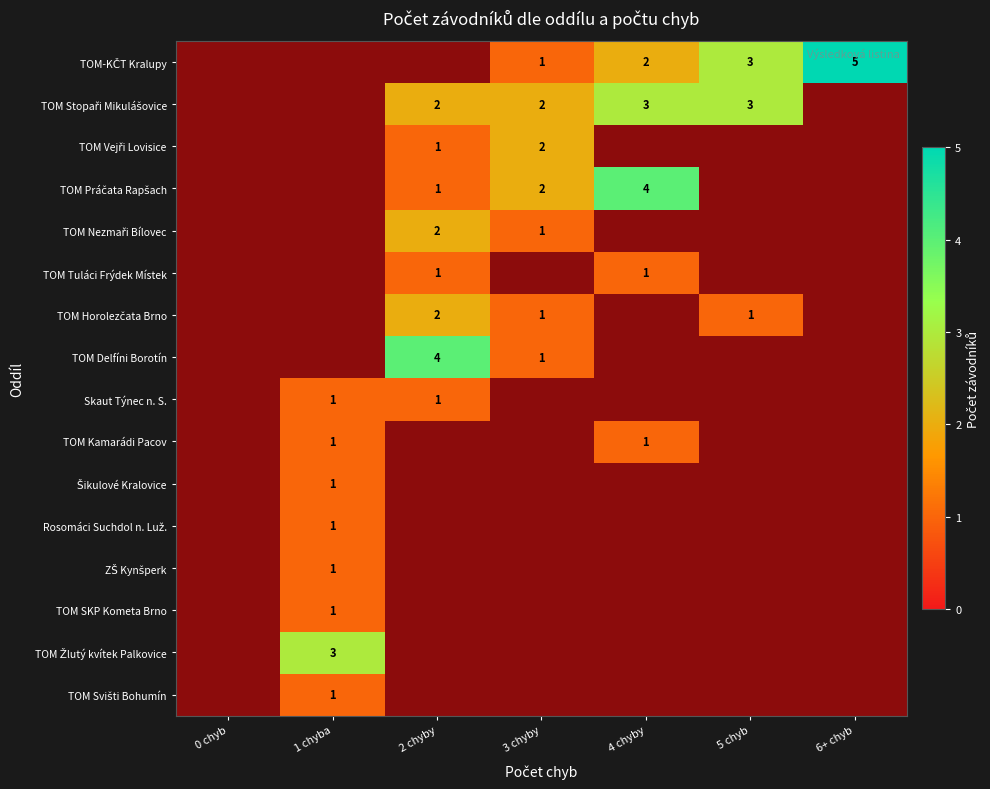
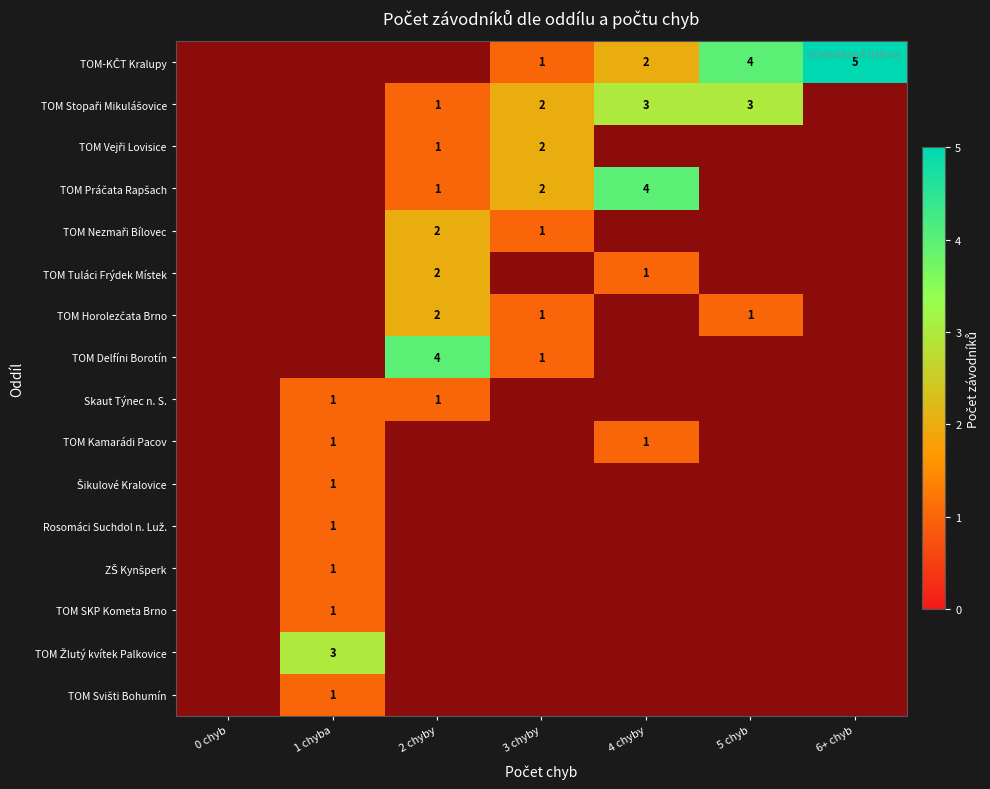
TOM-KČT Kralupy, 5 chyb: 3 -> 4
TOM Stopaři Mikulášovice, 2 chyby: 2 -> 1
TOM Tuláci Frýdek Místek, 2 chyby: 1 -> 2
